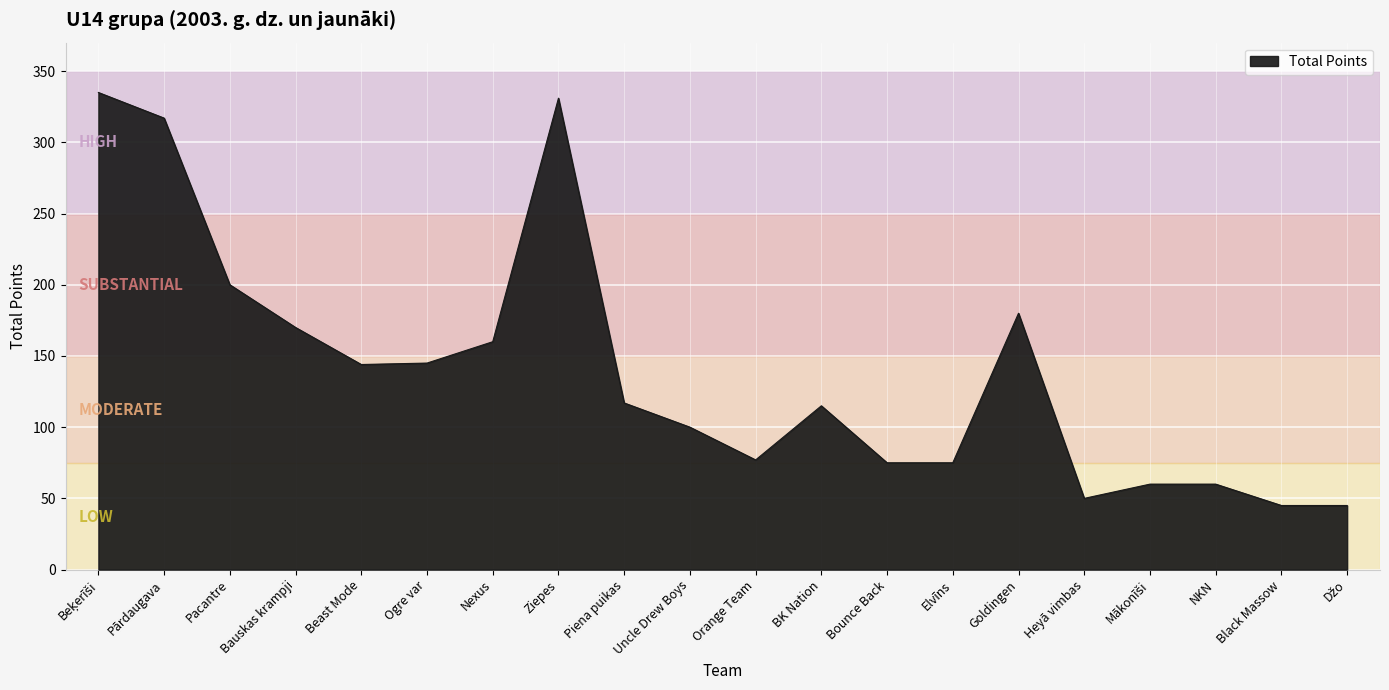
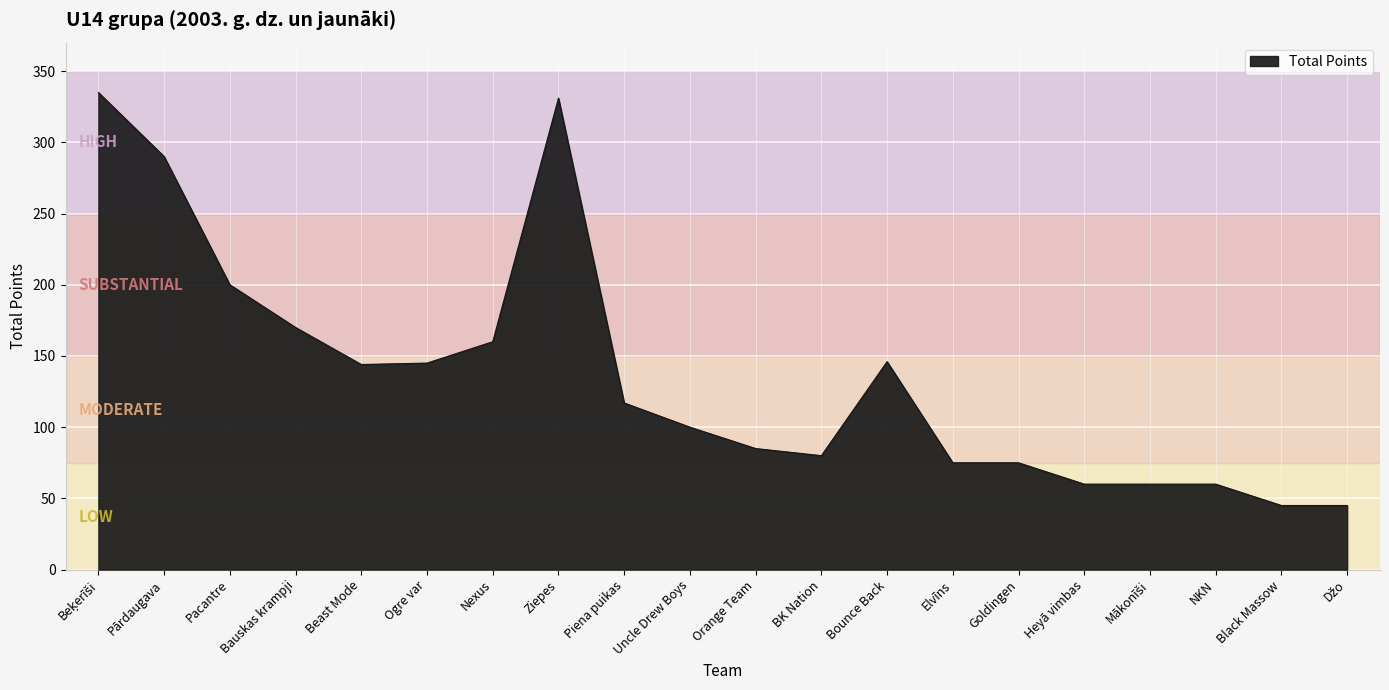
Pārdaugava: 317 -> 290
Orange Team: 77 -> 85
BK Nation: 115 -> 80
Bounce Back: 75 -> 146
Goldingen: 180 -> 75
Heyā vimbas: 50 -> 60
